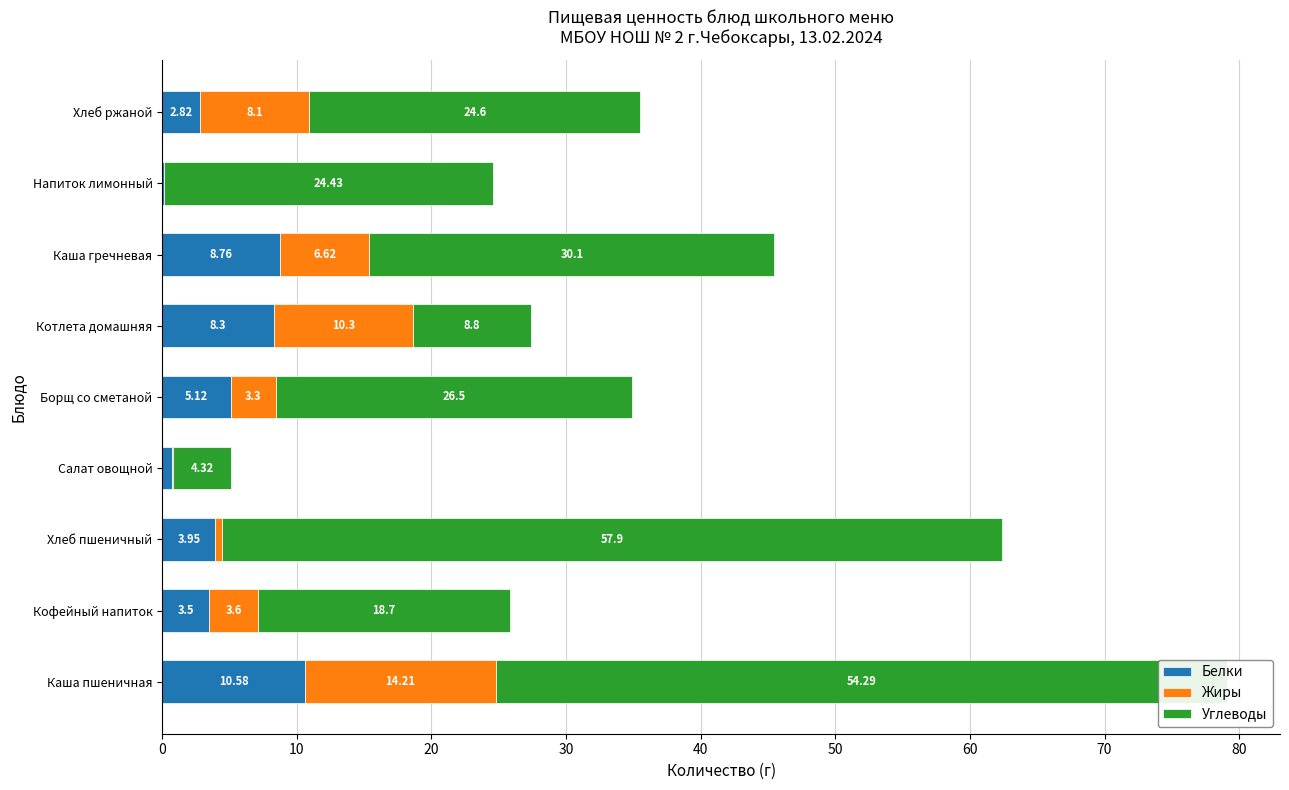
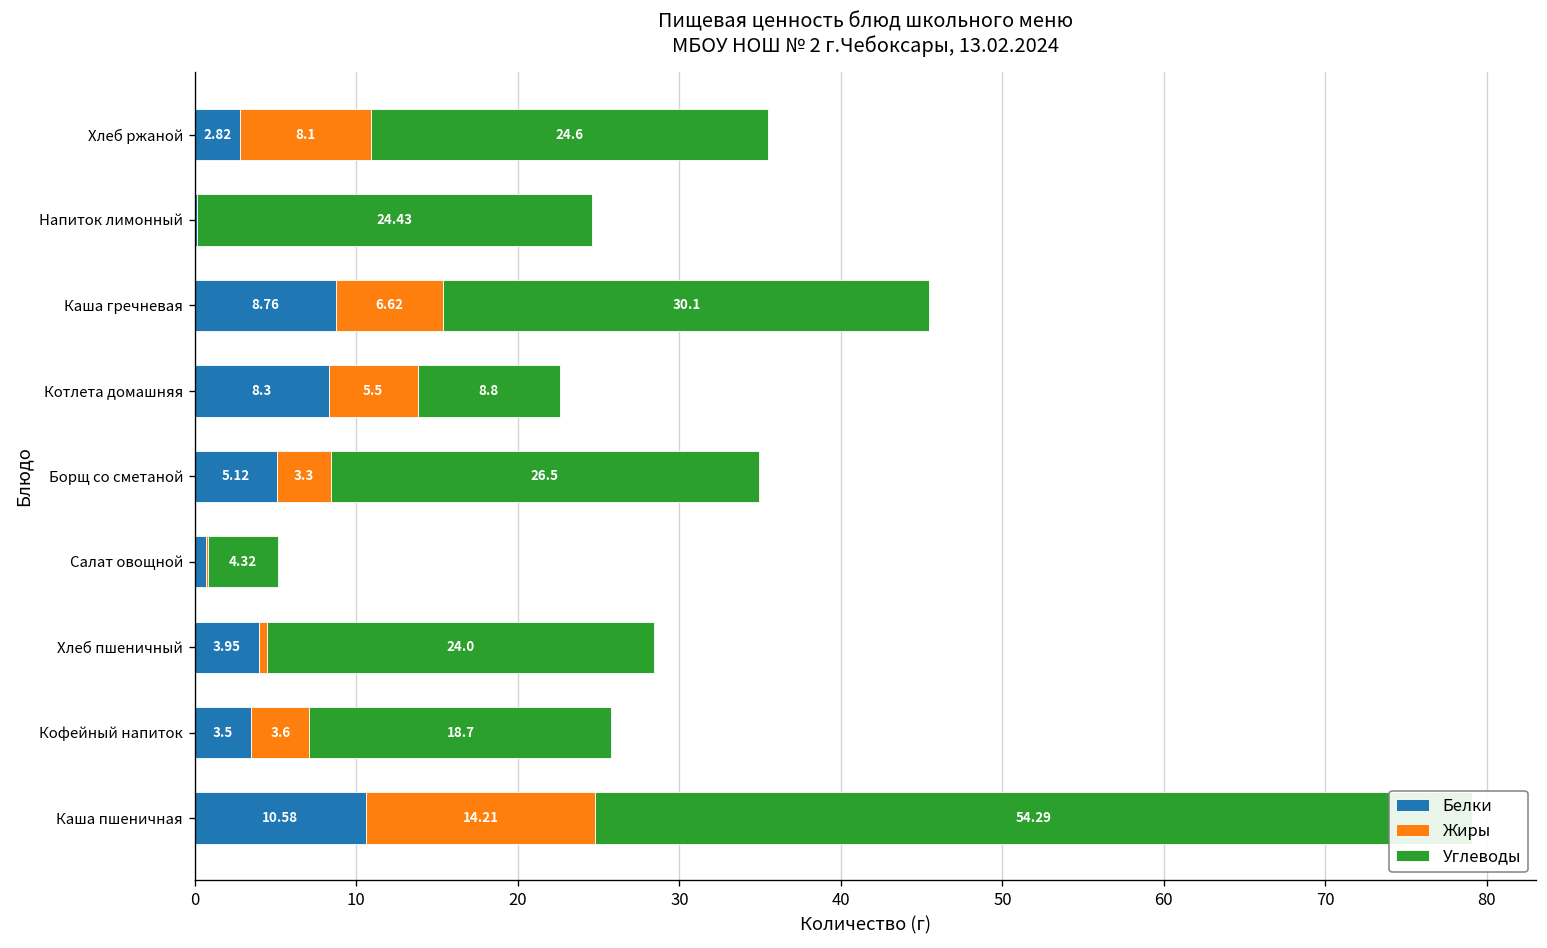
Жиры, Котлета домашняя: 10.3 -> 5.5
Углеводы, Хлеб пшеничный: 57.9 -> 24.0
